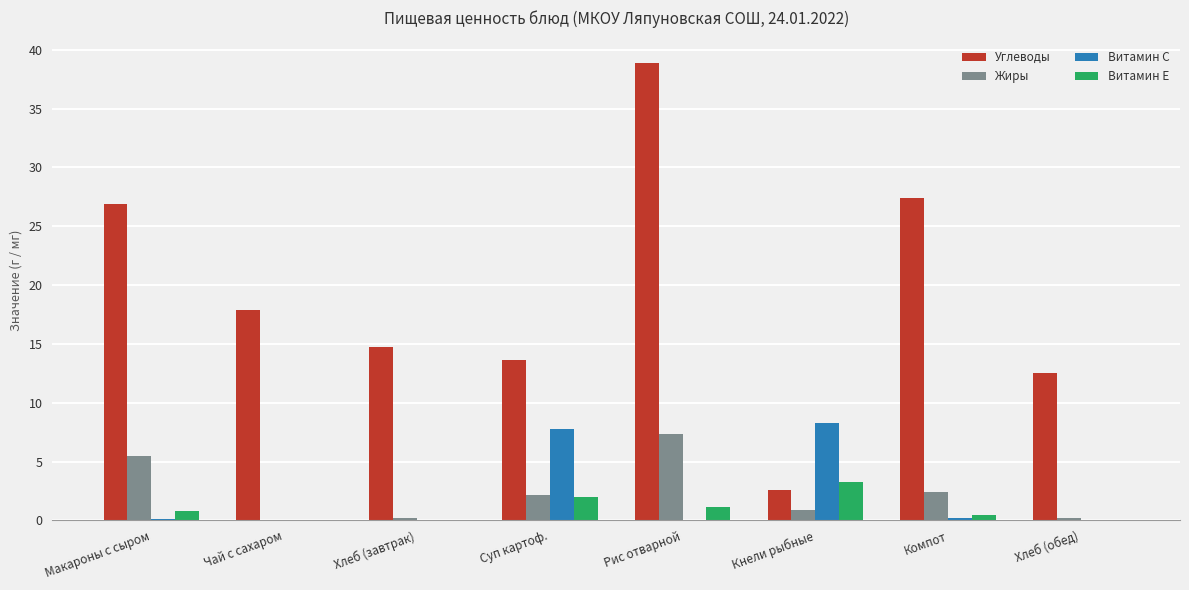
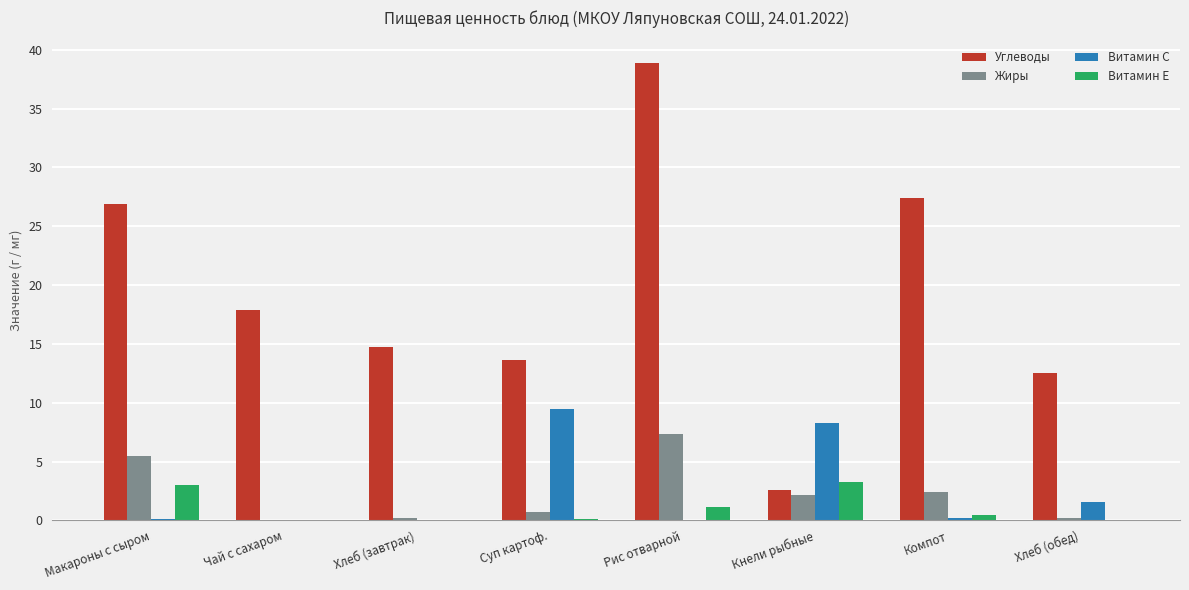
Витамин E, Макароны с сыром: 0.8 -> 3.0
Жиры, Суп картоф.: 2.2 -> 0.7
Витамин C, Суп картоф.: 7.8 -> 9.5
Витамин E, Суп картоф.: 2.0 -> 0.1
Жиры, Кнели рыбные: 0.9 -> 2.1
Витамин C, Хлеб (обед): 0.0 -> 1.6
